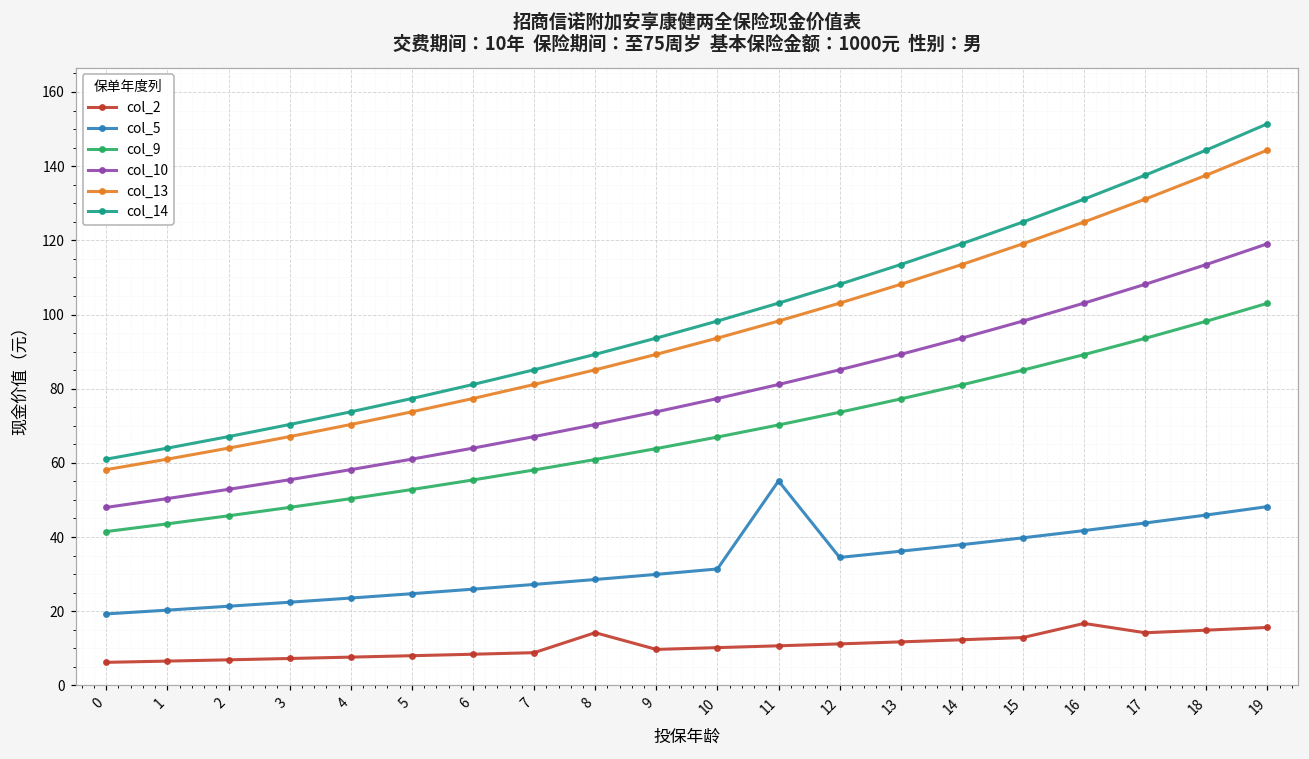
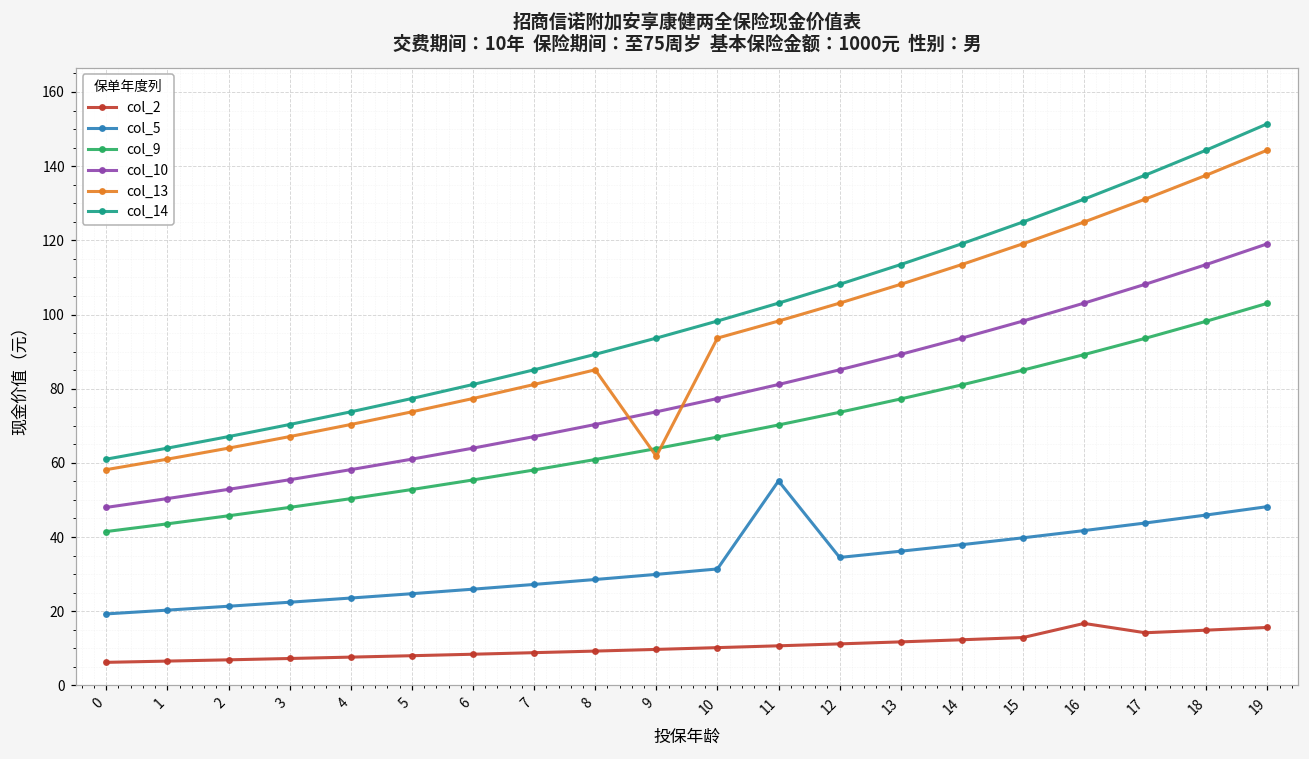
col_2, 8: 14 -> 9
col_13, 9: 89 -> 62
